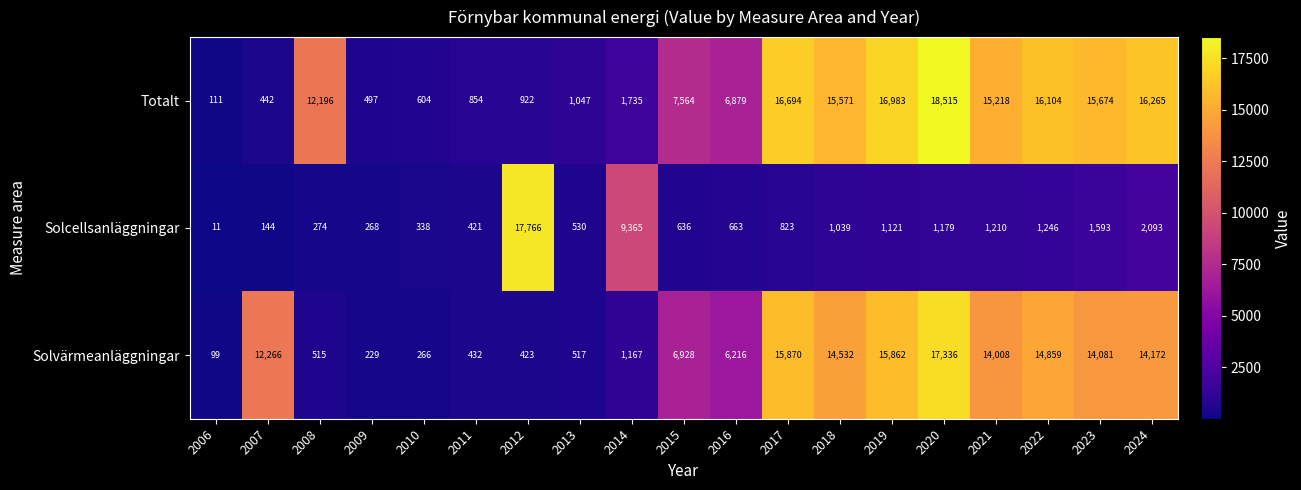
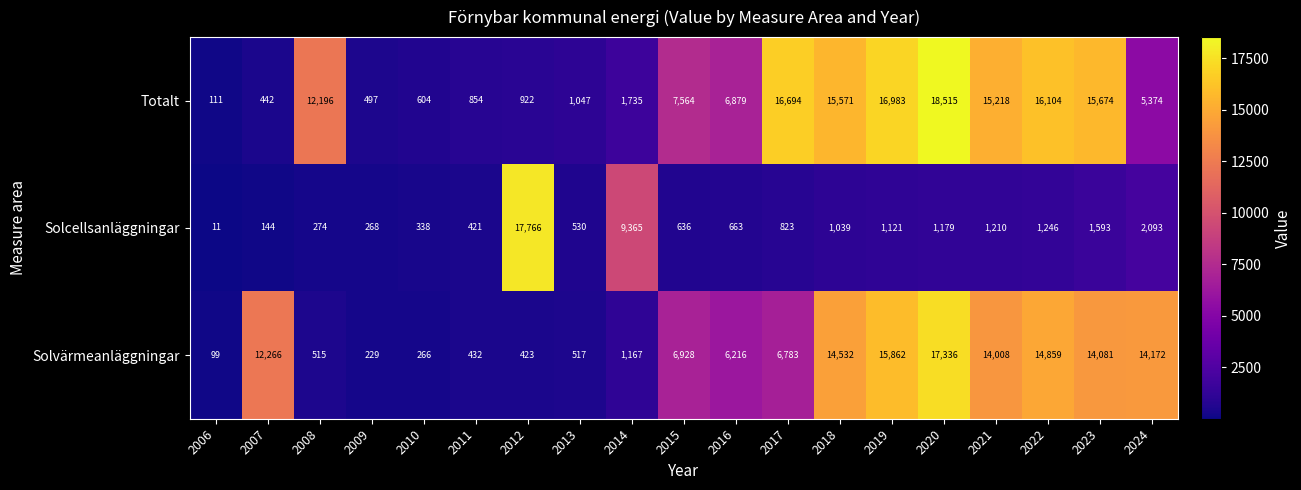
Totalt, 2024: 16,265 -> 5,374
Solvärmeanläggningar, 2017: 15,870 -> 6,783
